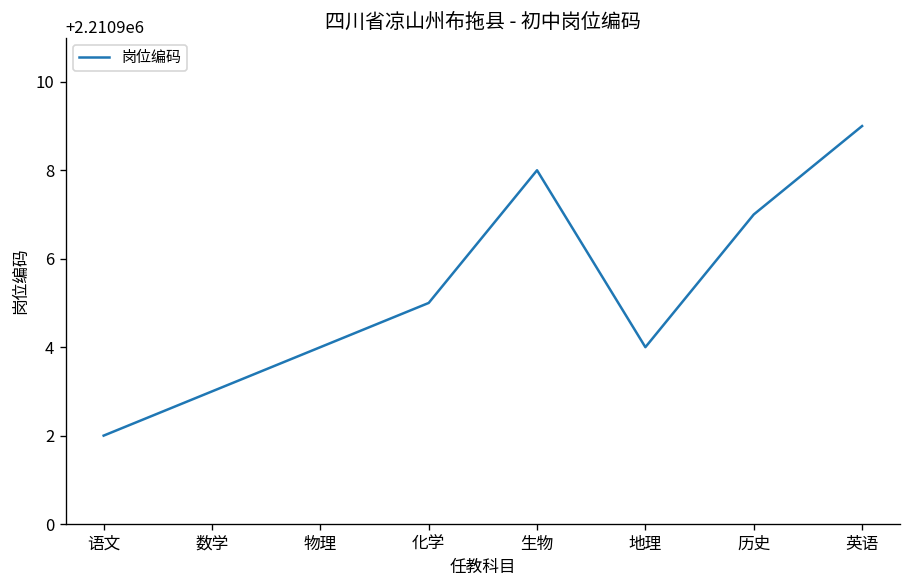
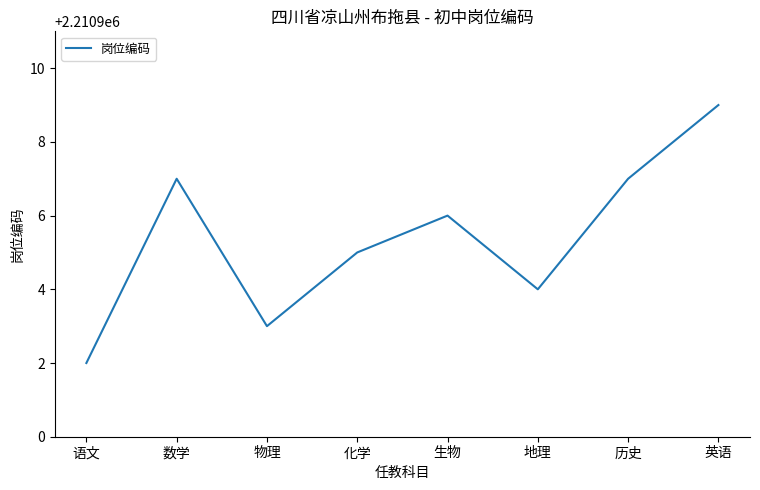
数学: 2210903 -> 2210907
物理: 2210904 -> 2210903
生物: 2210908 -> 2210906
